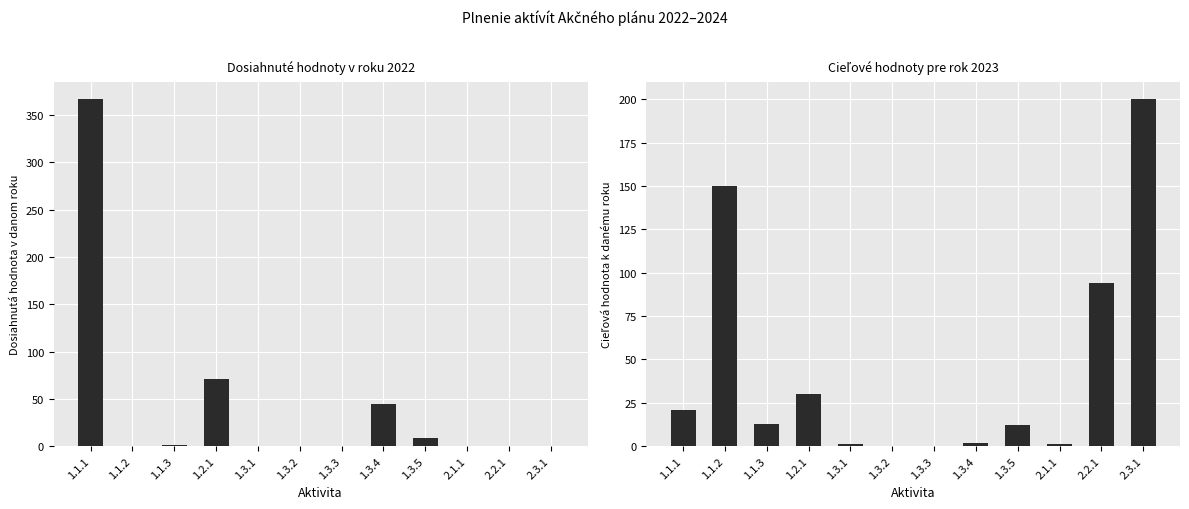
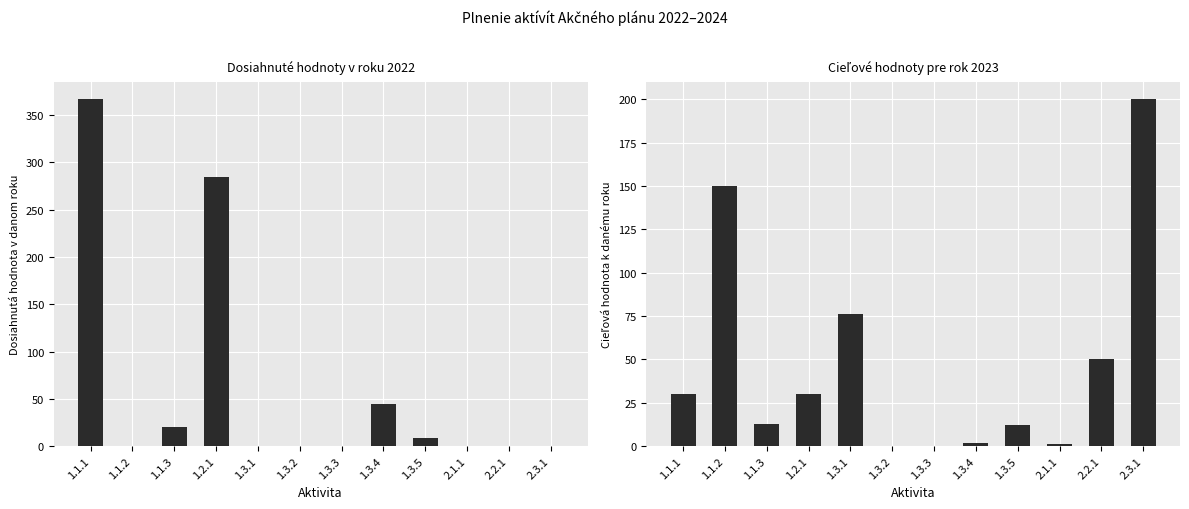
Dosiahnuté hodnoty v roku 2022, 1.1.3: 0 -> 20
Dosiahnuté hodnoty v roku 2022, 1.2.1: 70 -> 290
Cieľové hodnoty pre rok 2023, 1.1.1: 21 -> 30
Cieľové hodnoty pre rok 2023, 1.3.1: 1 -> 76
Cieľové hodnoty pre rok 2023, 2.2.1: 94 -> 50
